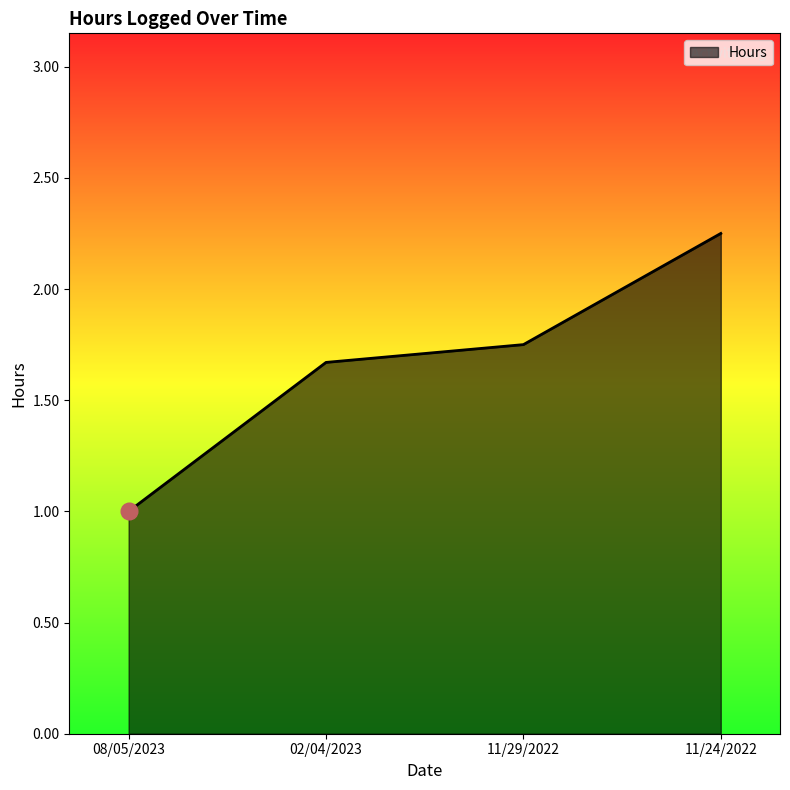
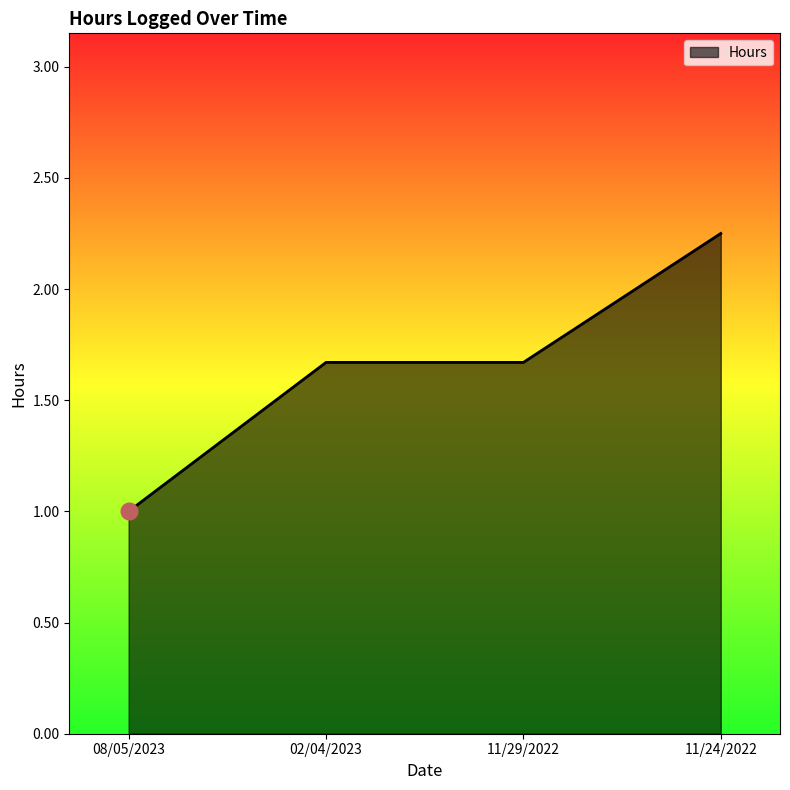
Hours, 11/29/2022: 1.75 -> 1.67
